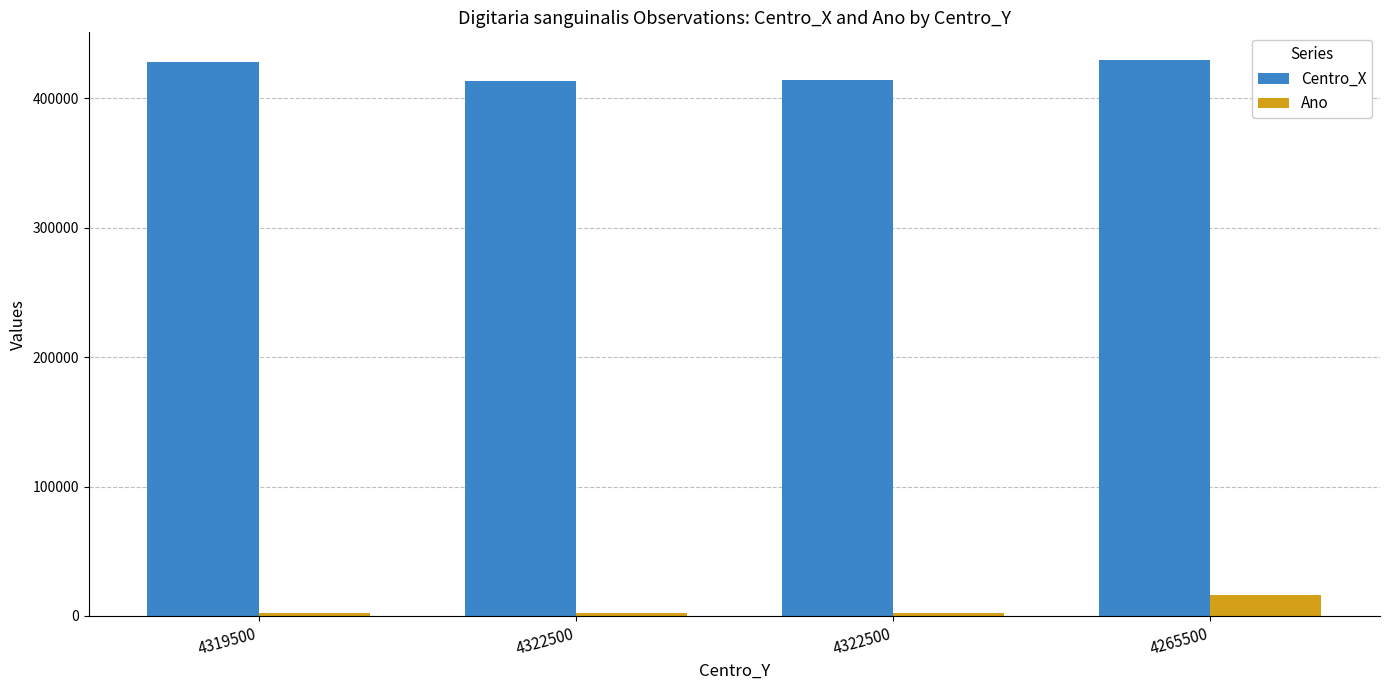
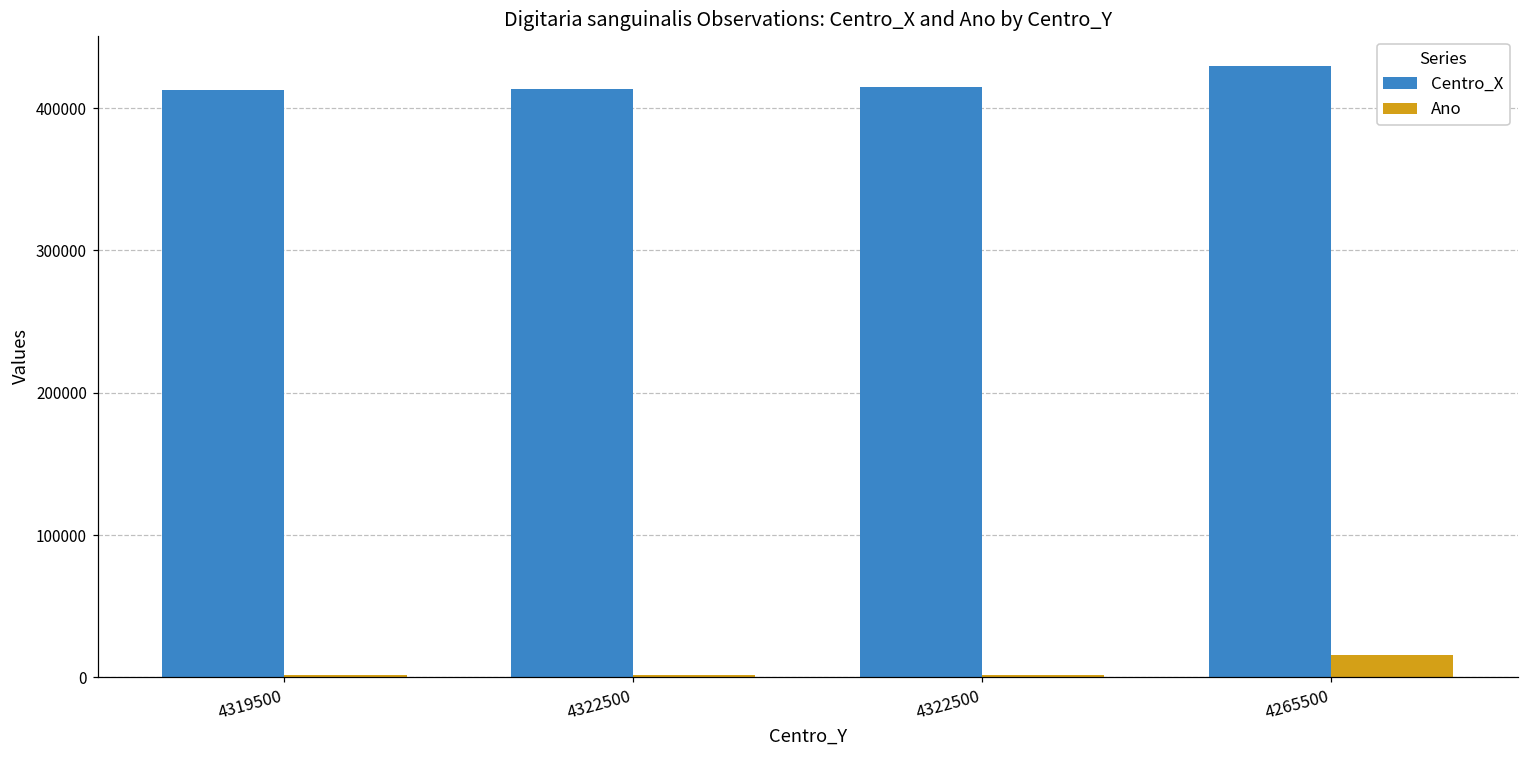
Centro_X, 4319500: 428000 -> 413000
